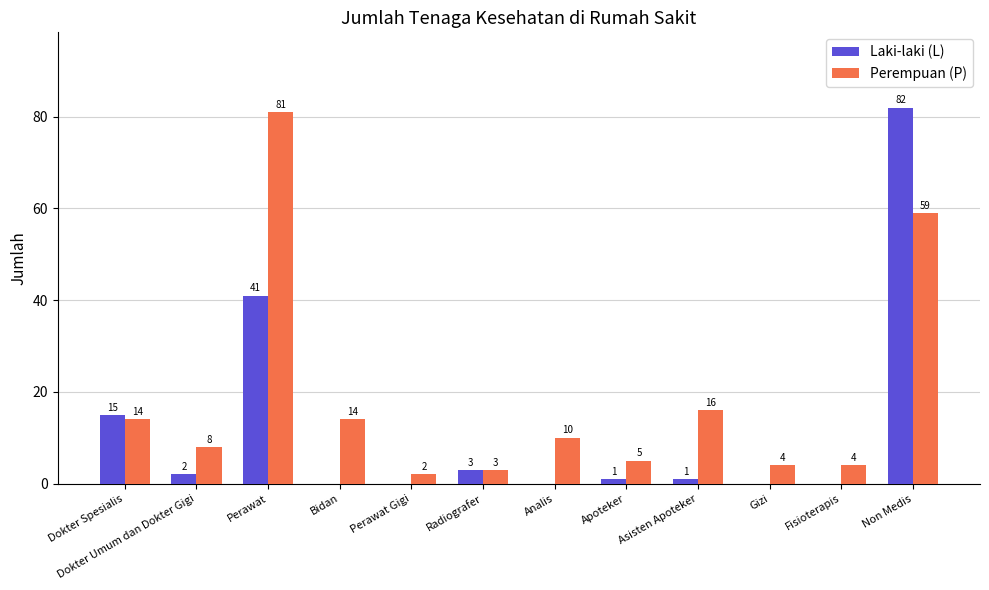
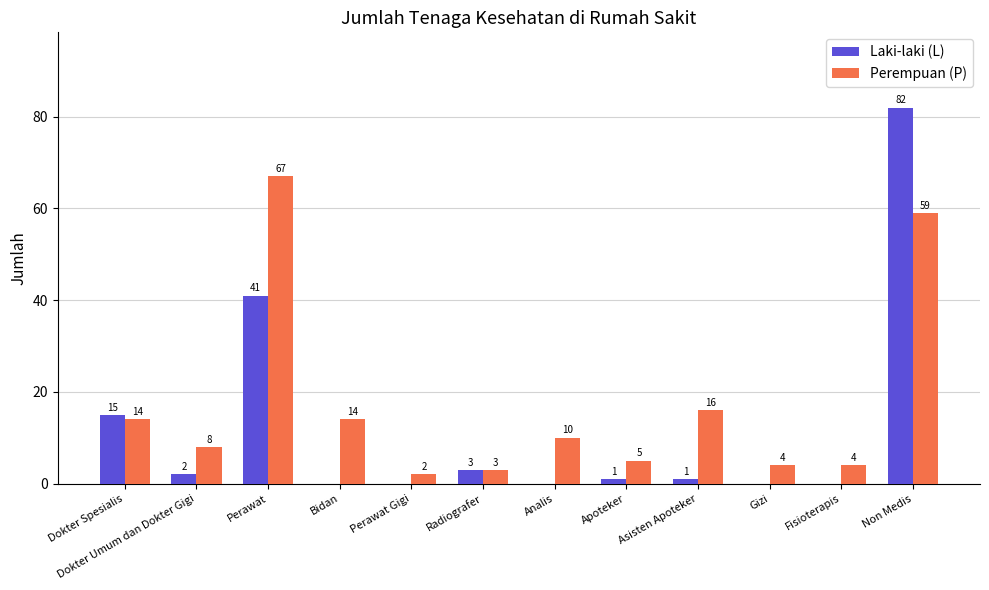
Perempuan (P), Perawat: 81 -> 67
